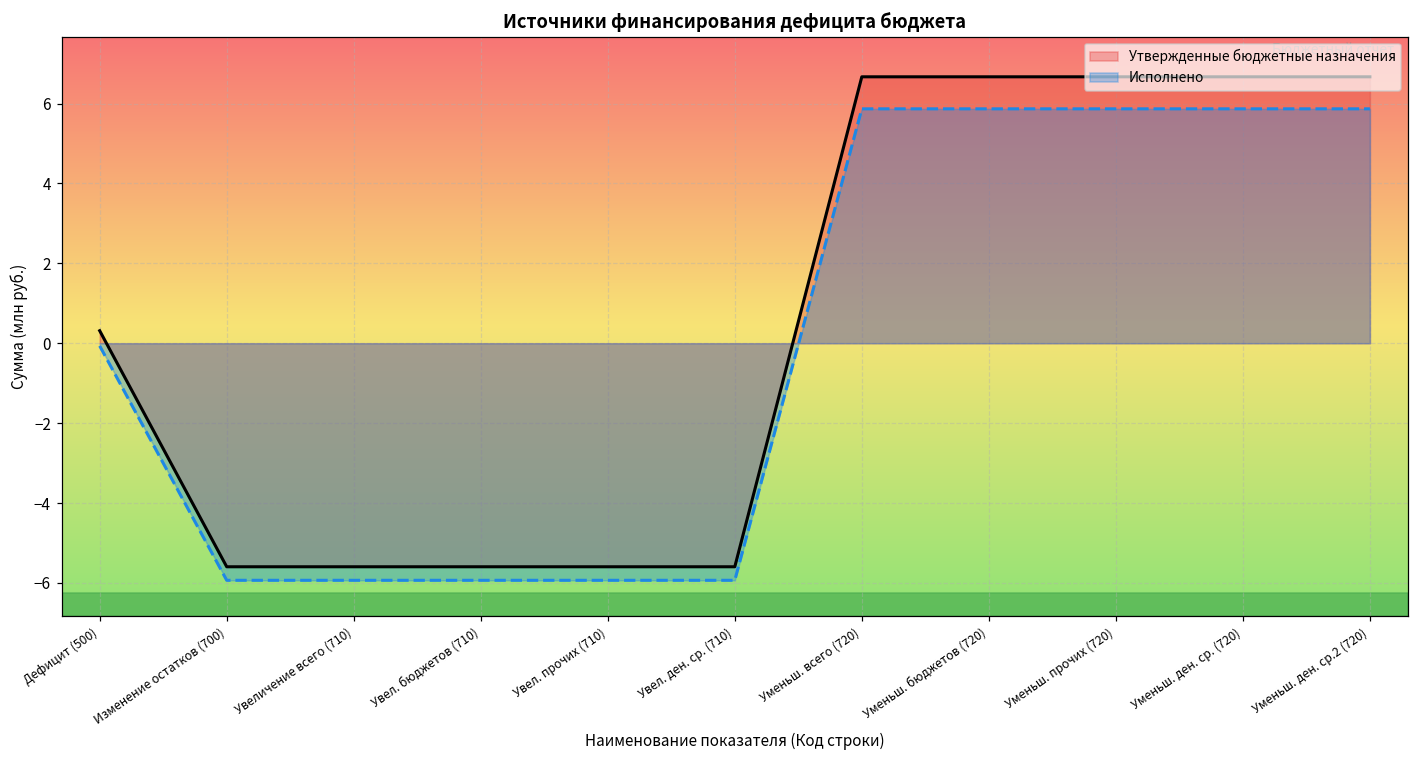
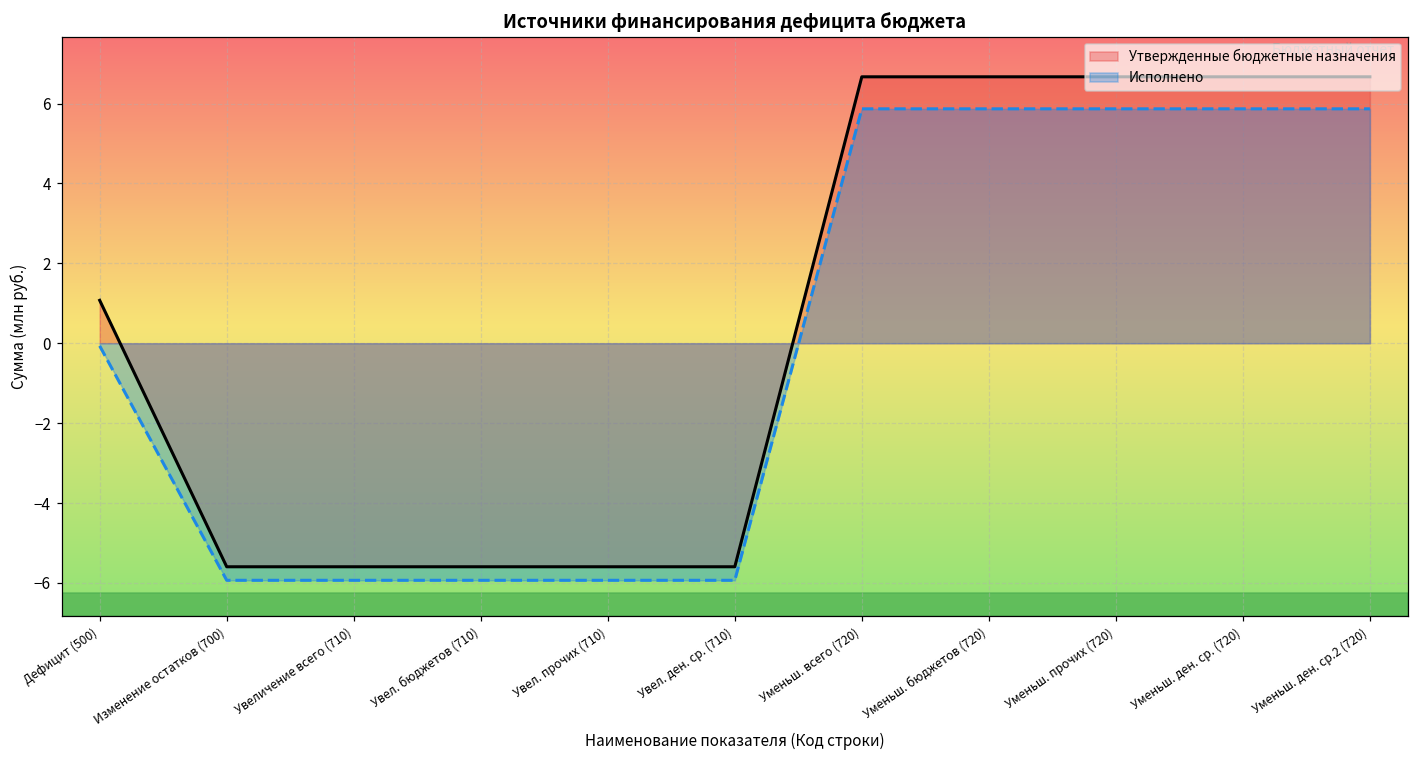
Утвержденные бюджетные назначения, Дефицит (500): 0.3 -> 1.1
